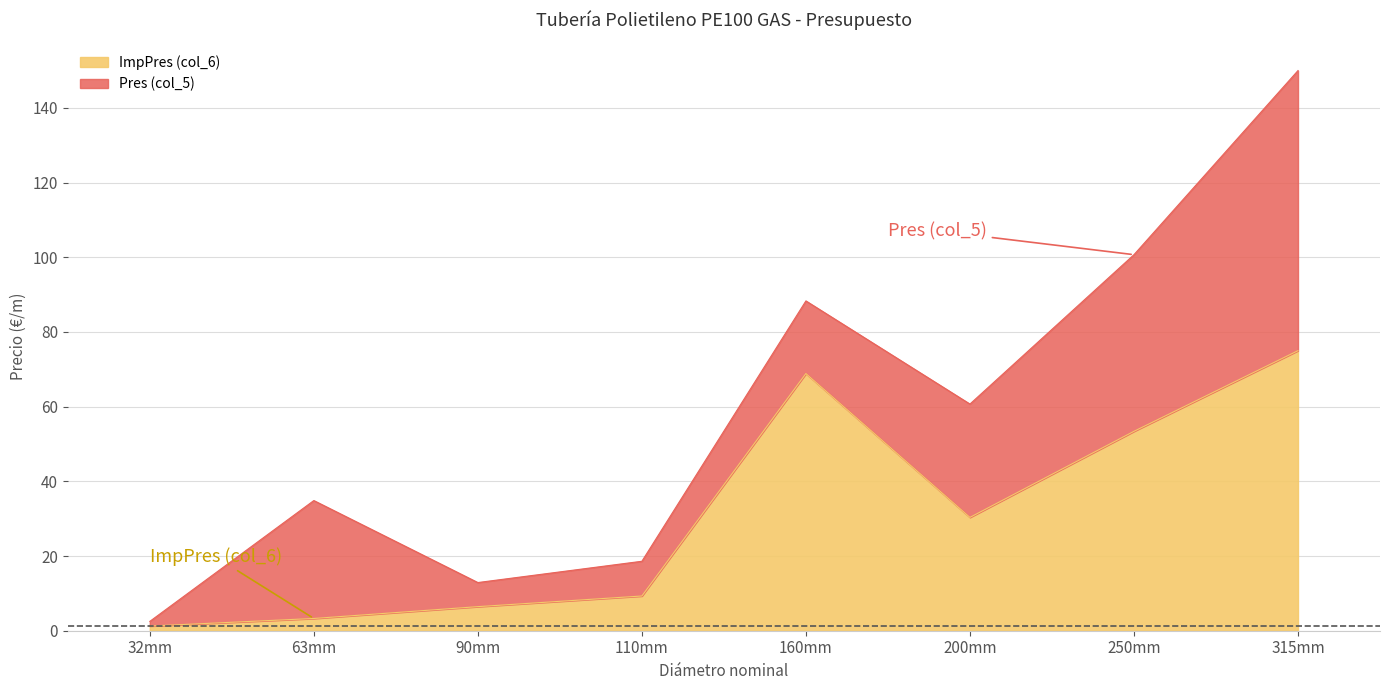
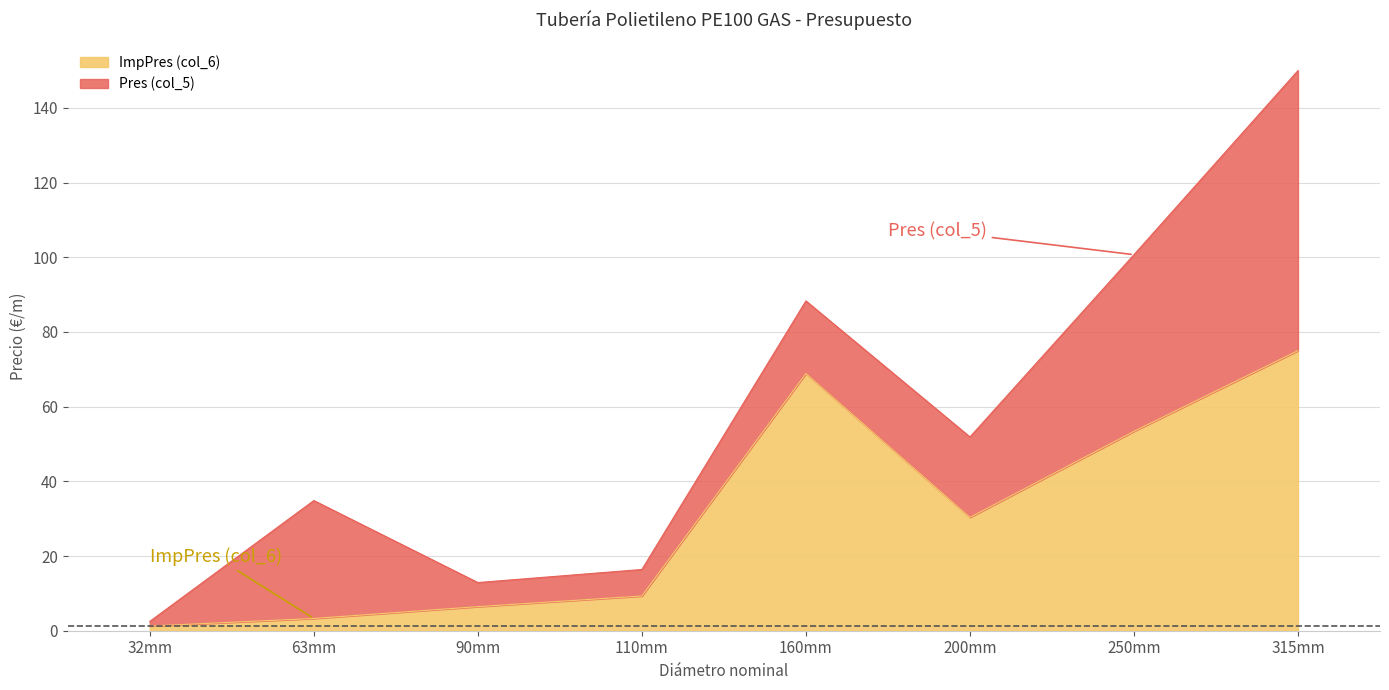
Pres (col_5), 110mm: 9 -> 7
Pres (col_5), 200mm: 30 -> 22
